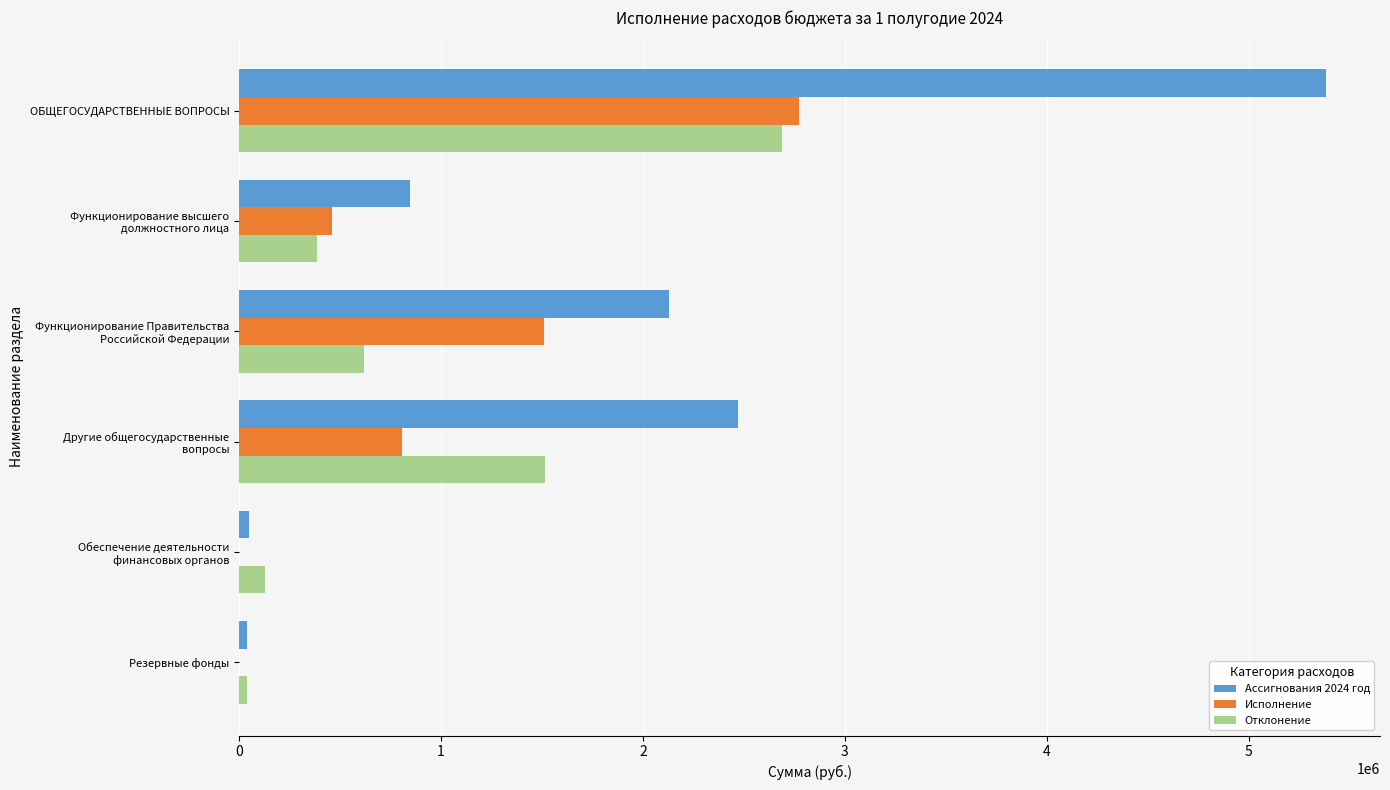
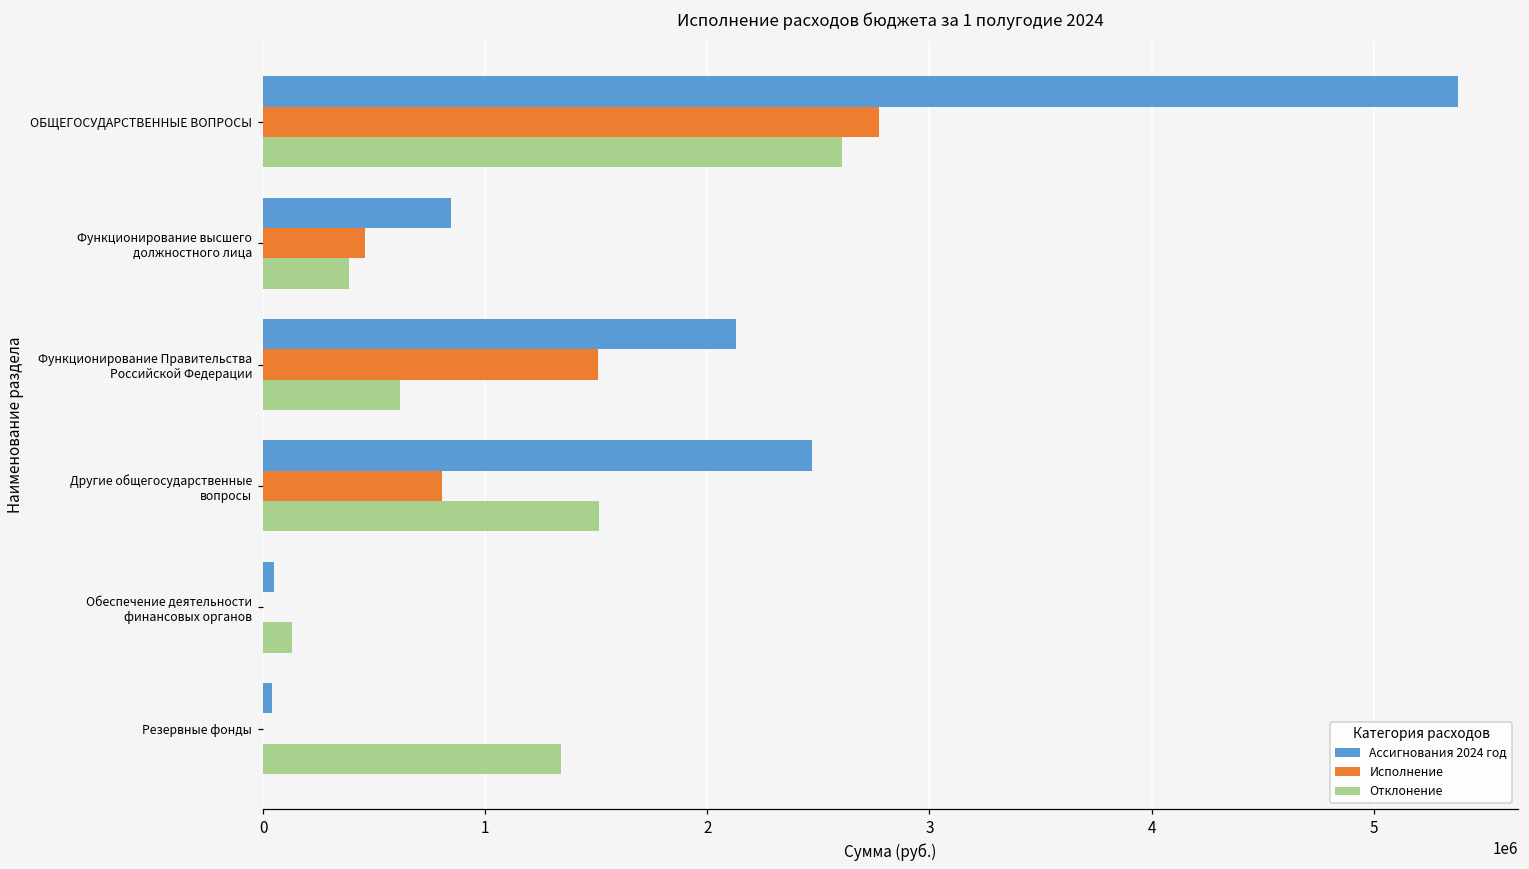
Отклонение, ОБЩЕГОСУДАРСТВЕННЫЕ ВОПРОСЫ: 2690000 -> 2610000
Отклонение, Резервные фонды: 40000 -> 1340000
